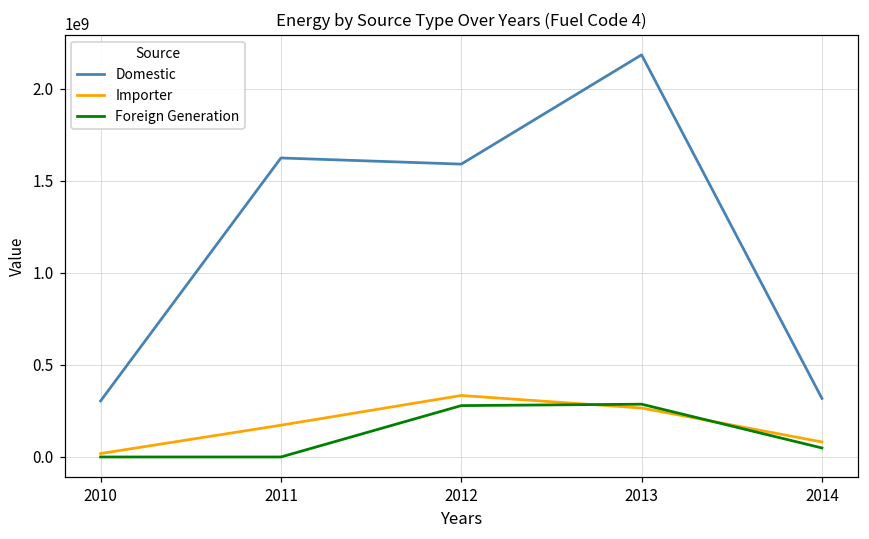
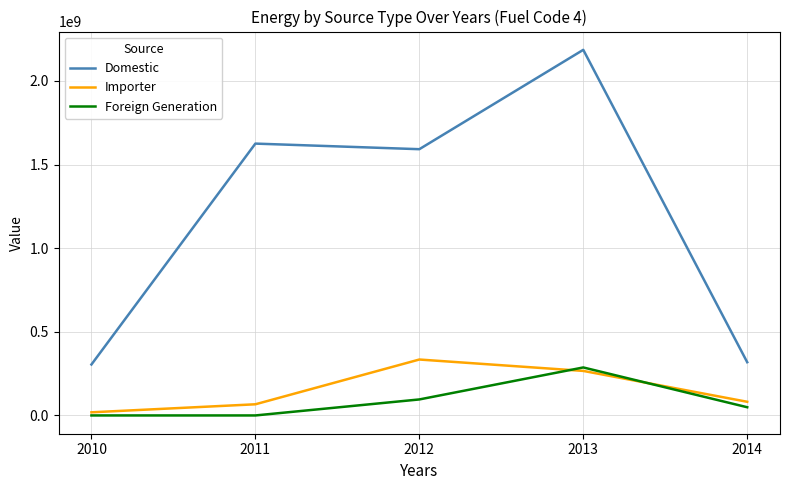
Importer, 2011: 170000000 -> 70000000
Foreign Generation, 2012: 280000000 -> 100000000
